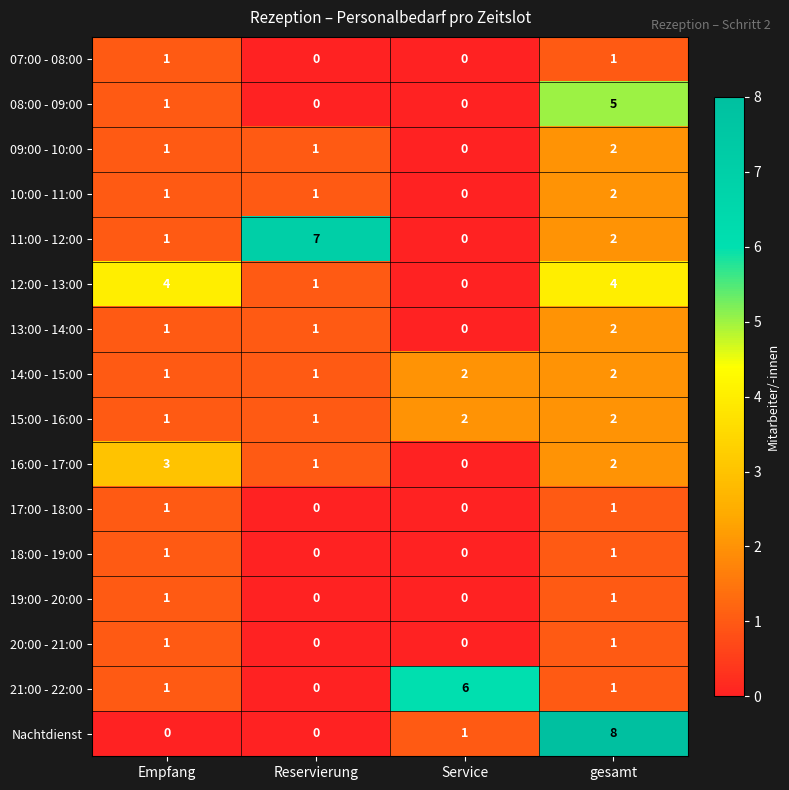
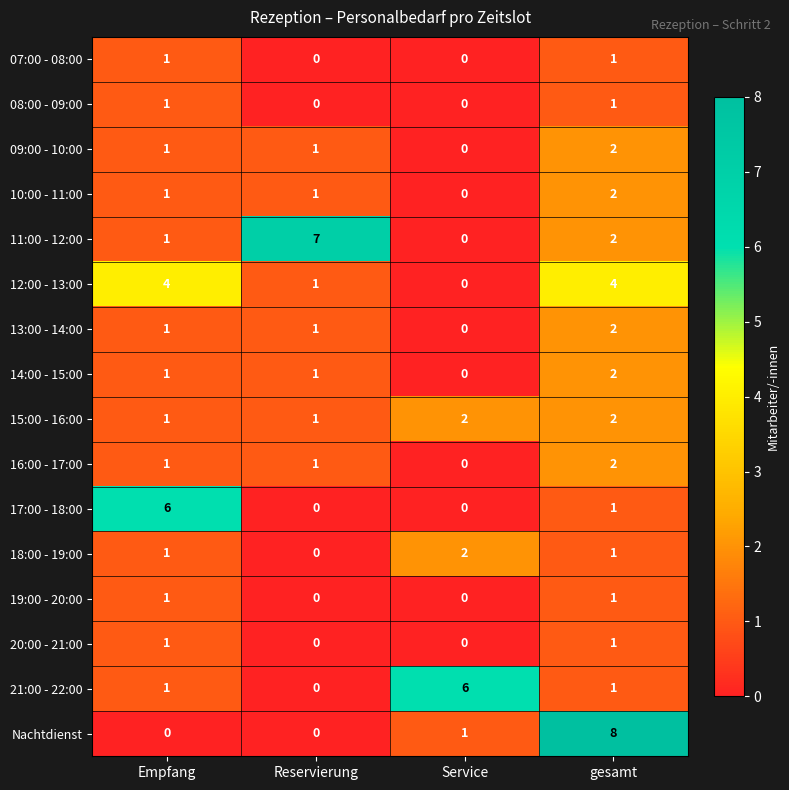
08:00 - 09:00, gesamt: 5 -> 1
14:00 - 15:00, Service: 2 -> 0
16:00 - 17:00, Empfang: 3 -> 1
17:00 - 18:00, Empfang: 1 -> 6
18:00 - 19:00, Service: 0 -> 2
